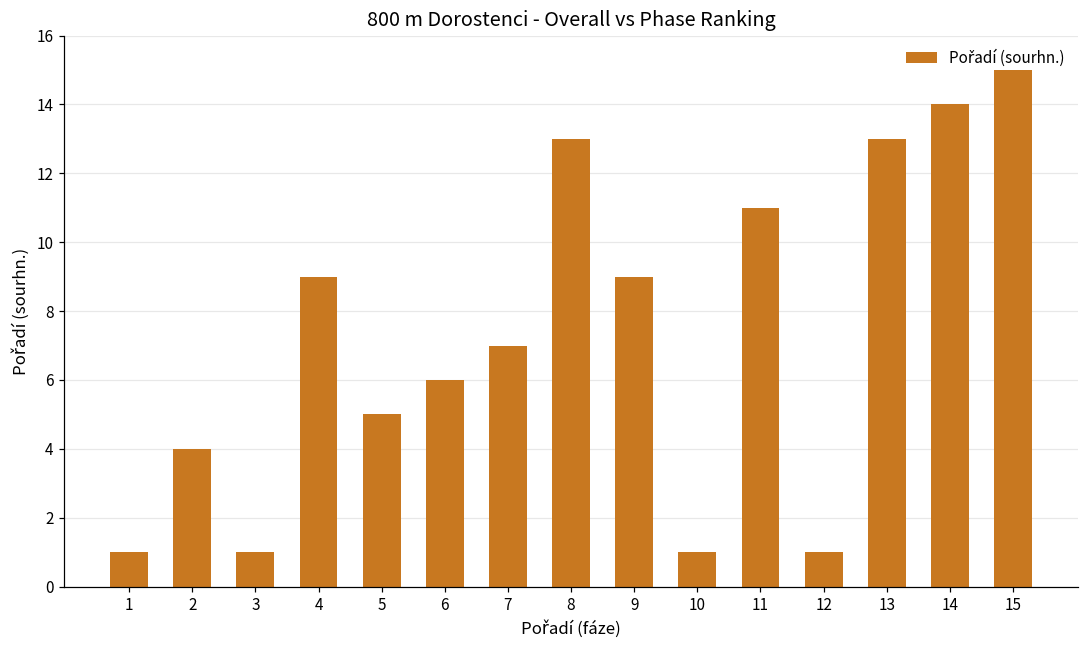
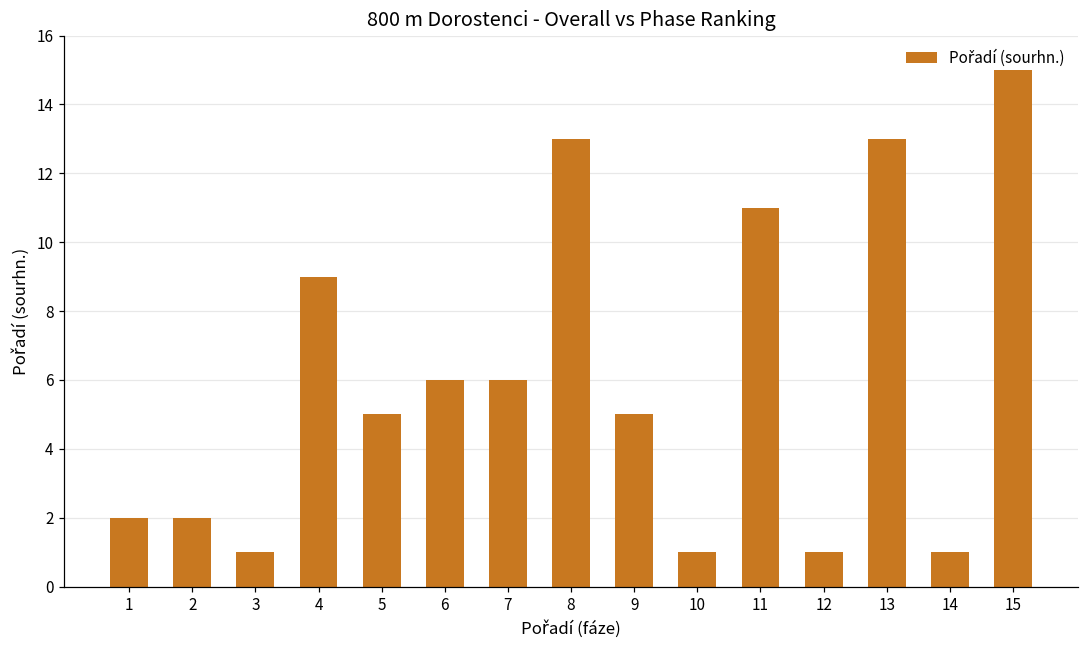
1: 1 -> 2
2: 4 -> 2
7: 7 -> 6
9: 9 -> 5
14: 14 -> 1
